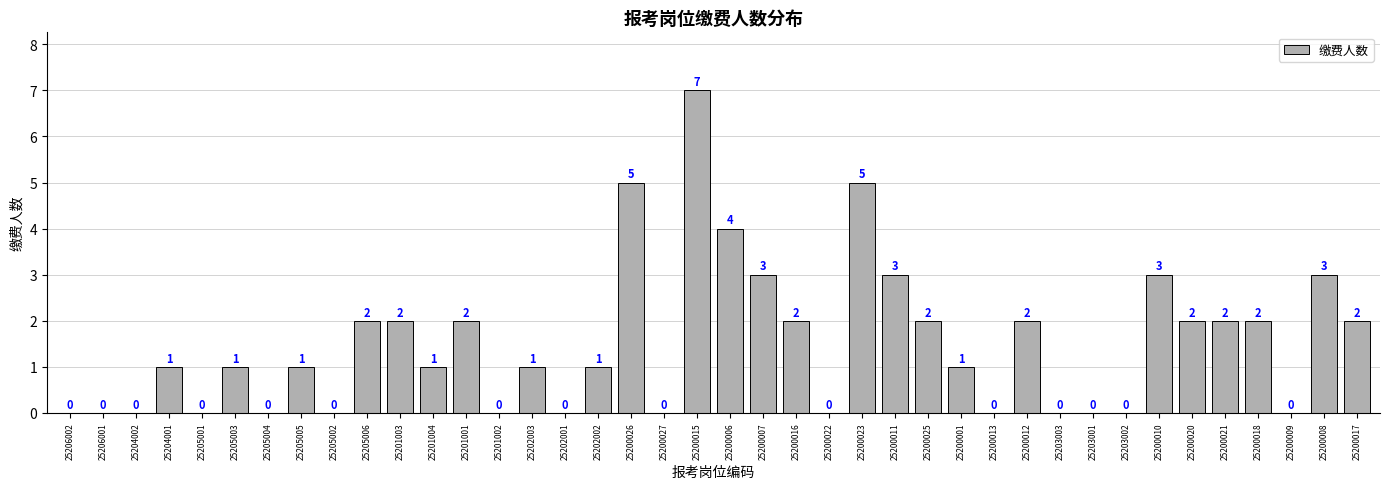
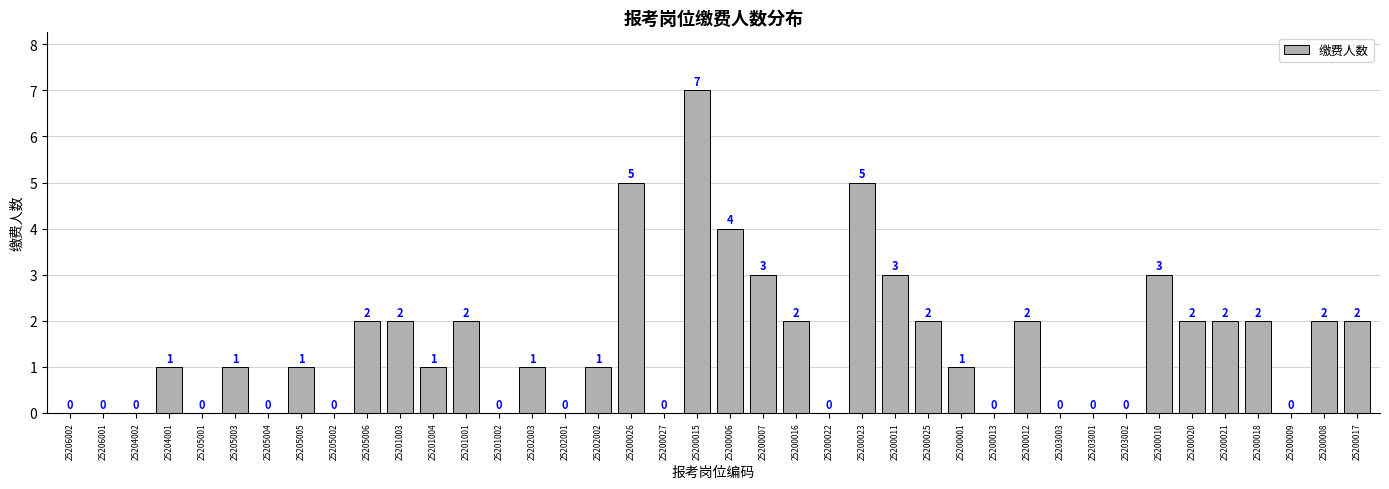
25200008: 3 -> 2
